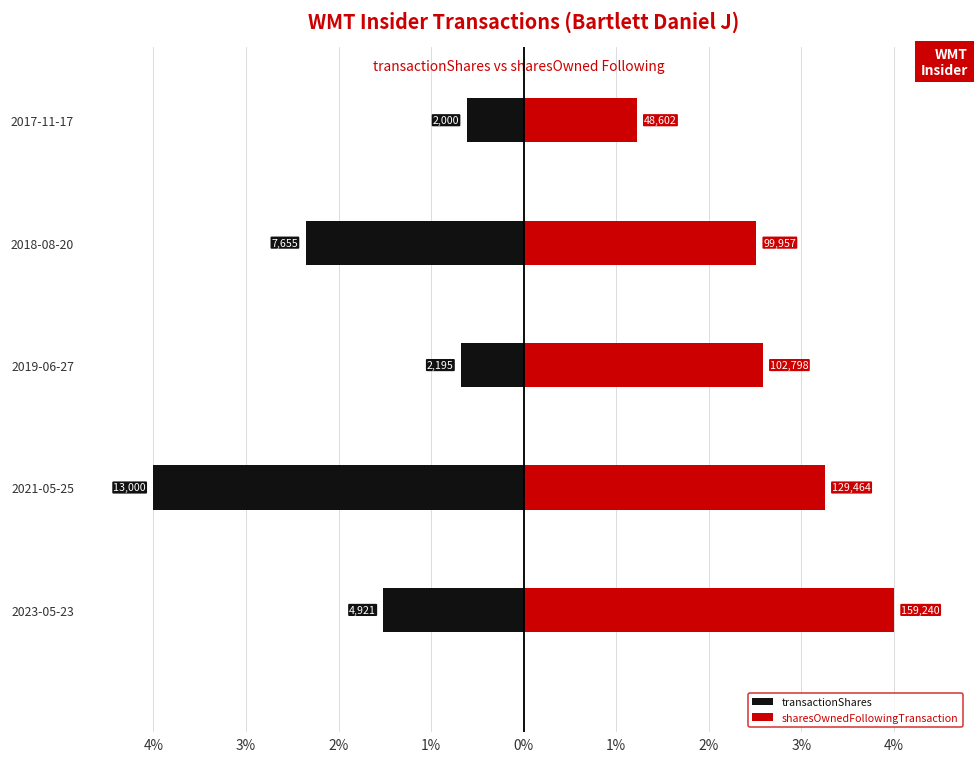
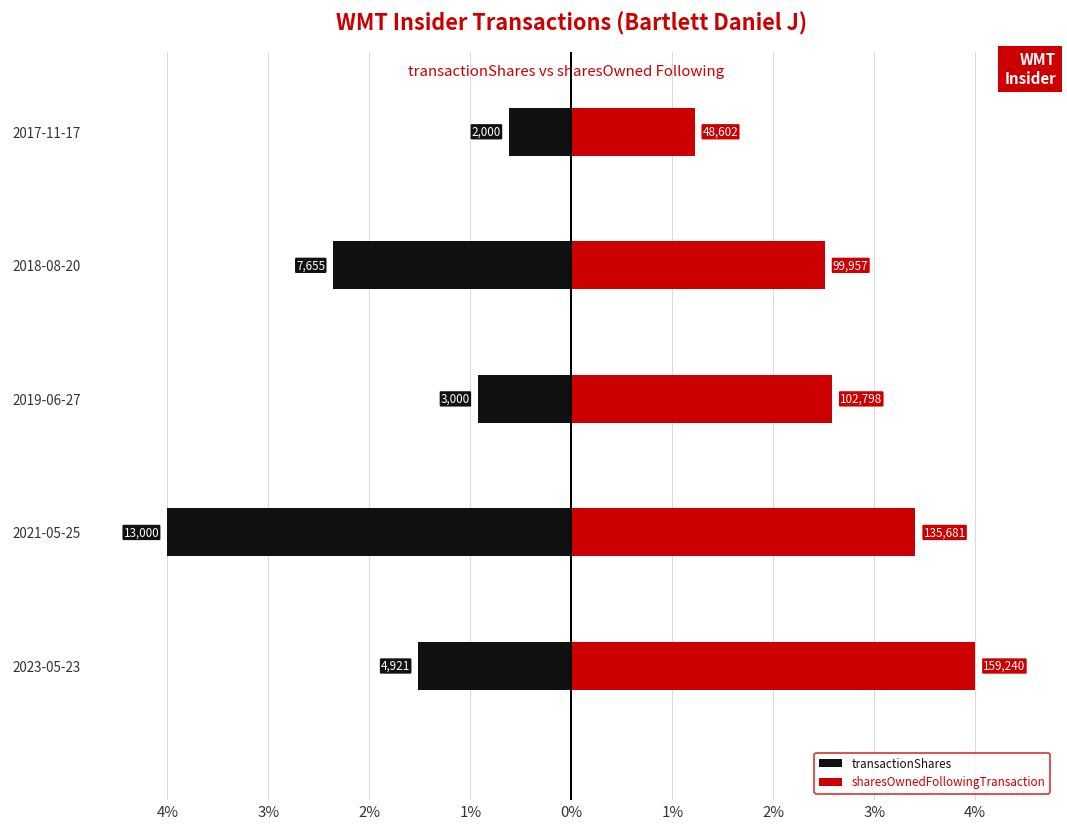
transactionShares, 2019-06-27: 2,195 -> 3,000
sharesOwnedFollowingTransaction, 2021-05-25: 129,464 -> 135,681
